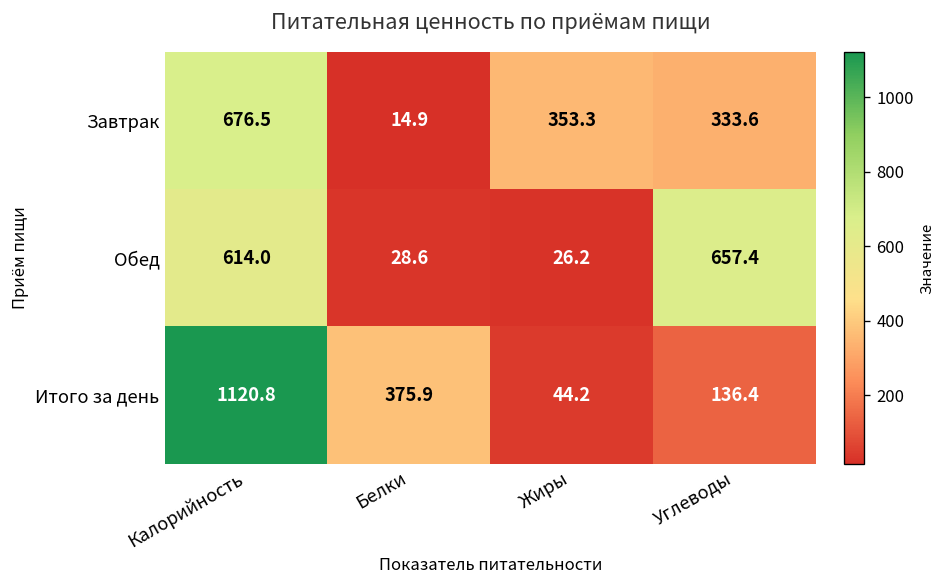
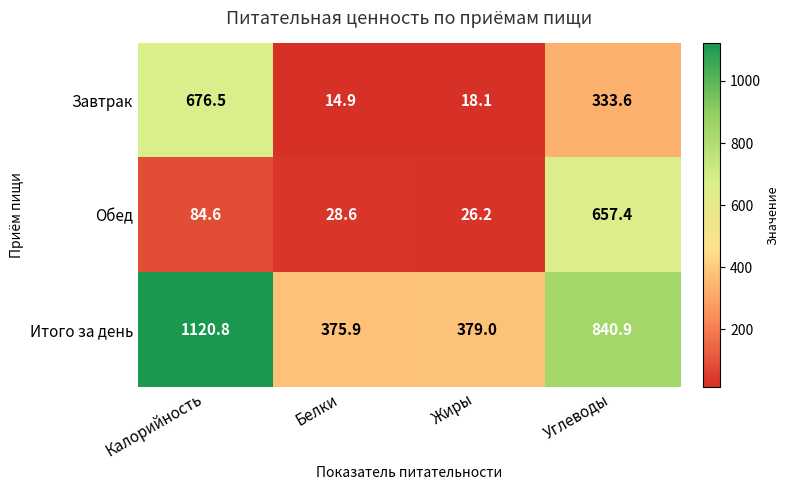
Завтрак, Жиры: 353.3 -> 18.1
Обед, Калорийность: 614.0 -> 84.6
Итого за день, Жиры: 44.2 -> 379.0
Итого за день, Углеводы: 136.4 -> 840.9
